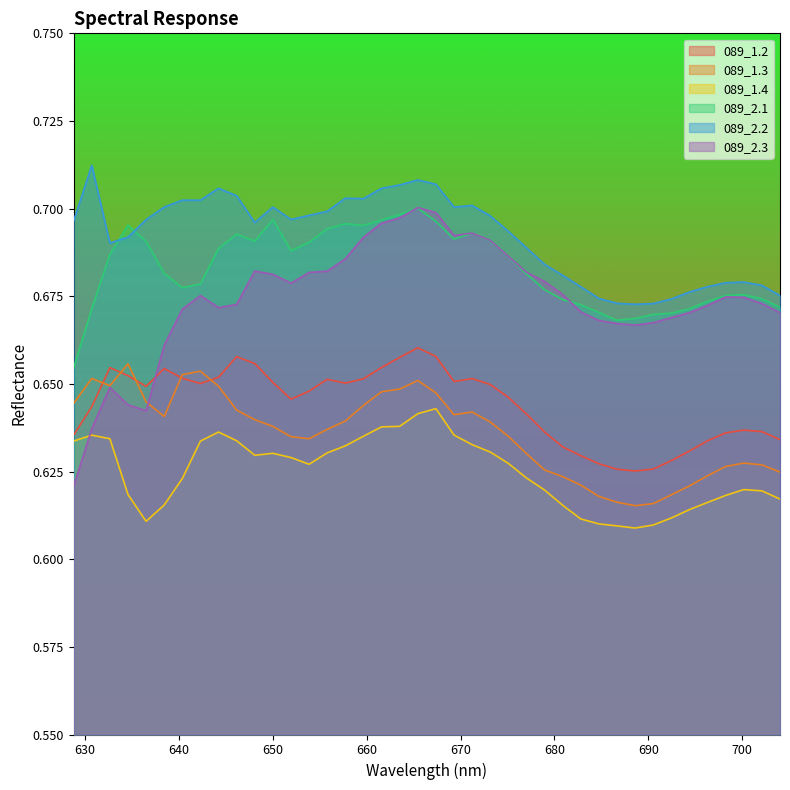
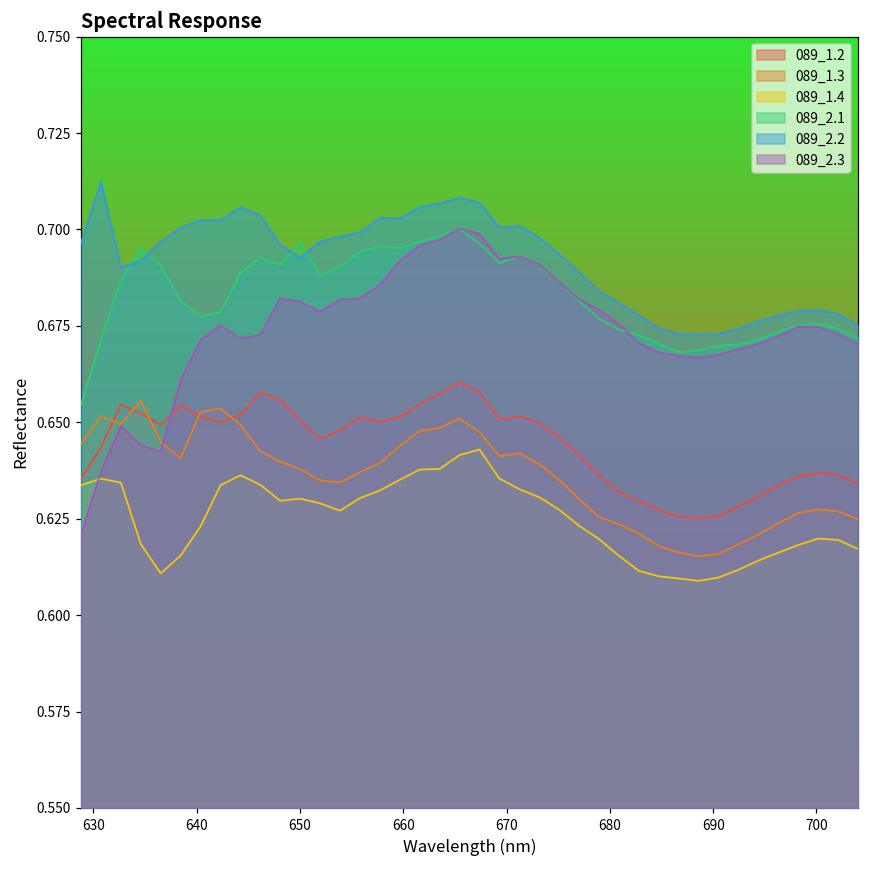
089_2.2, 650: 0.700 -> 0.693
